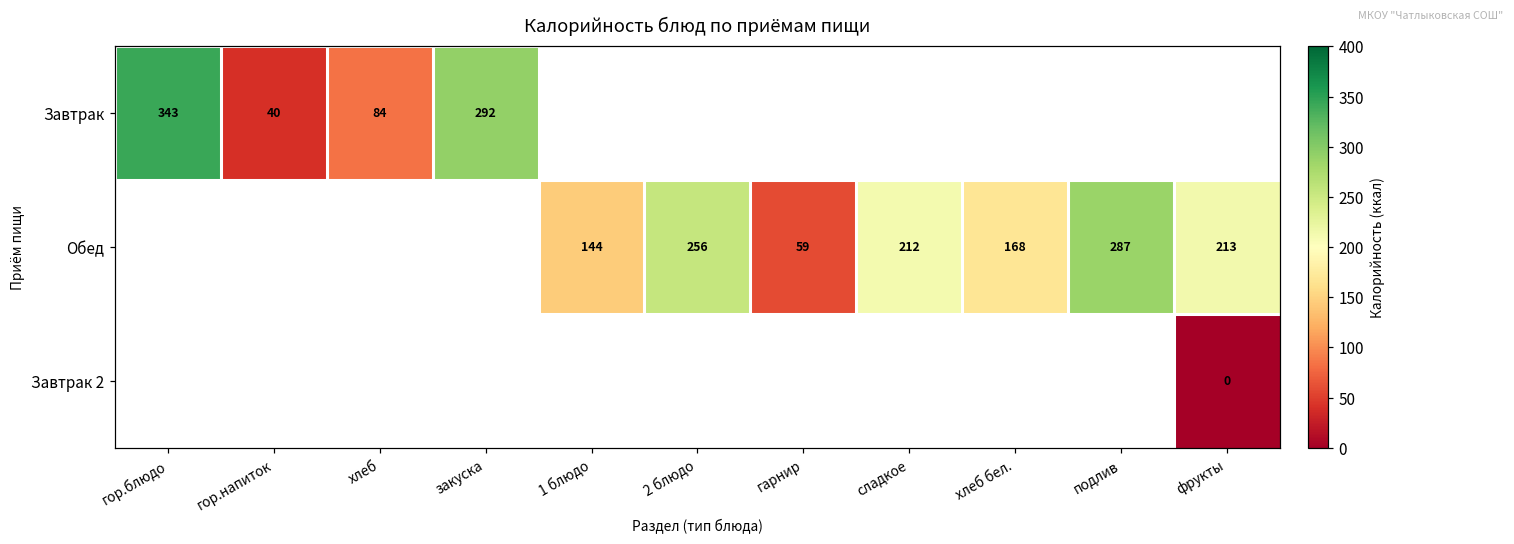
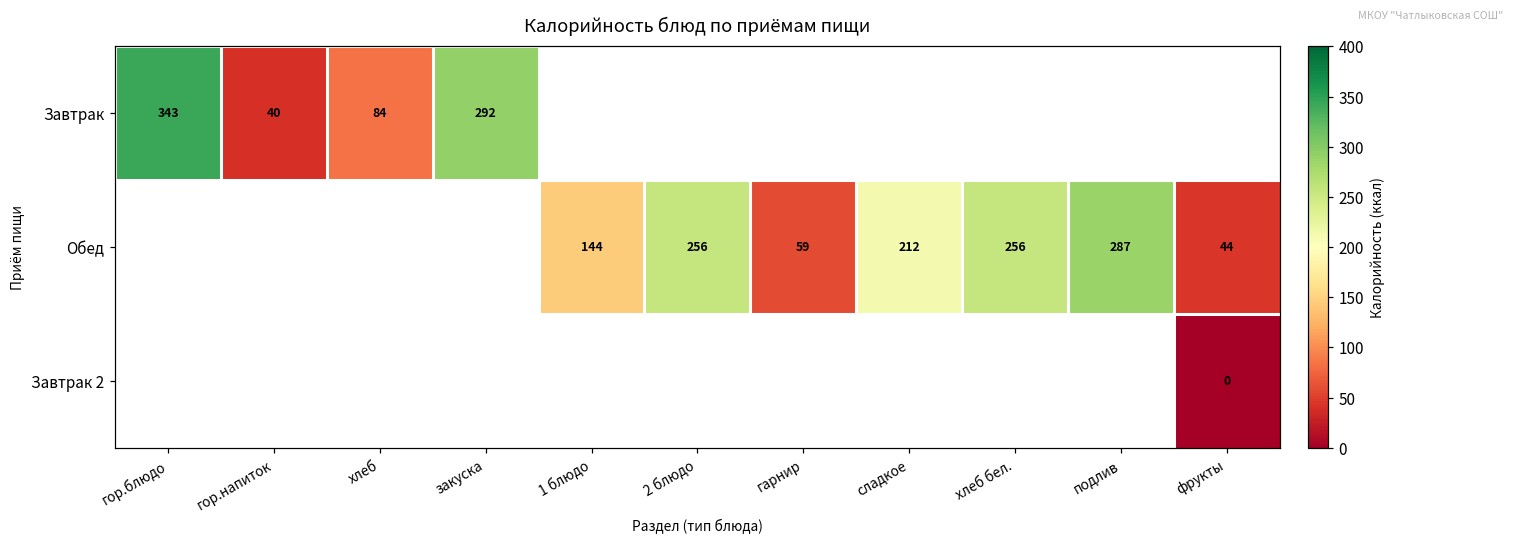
Обед, хлеб бел.: 168 -> 256
Обед, фрукты: 213 -> 44
